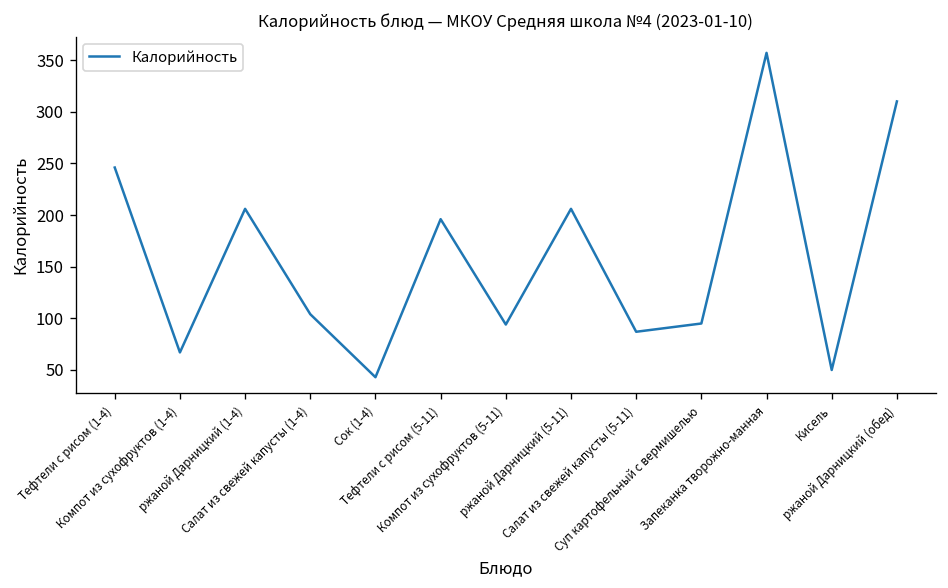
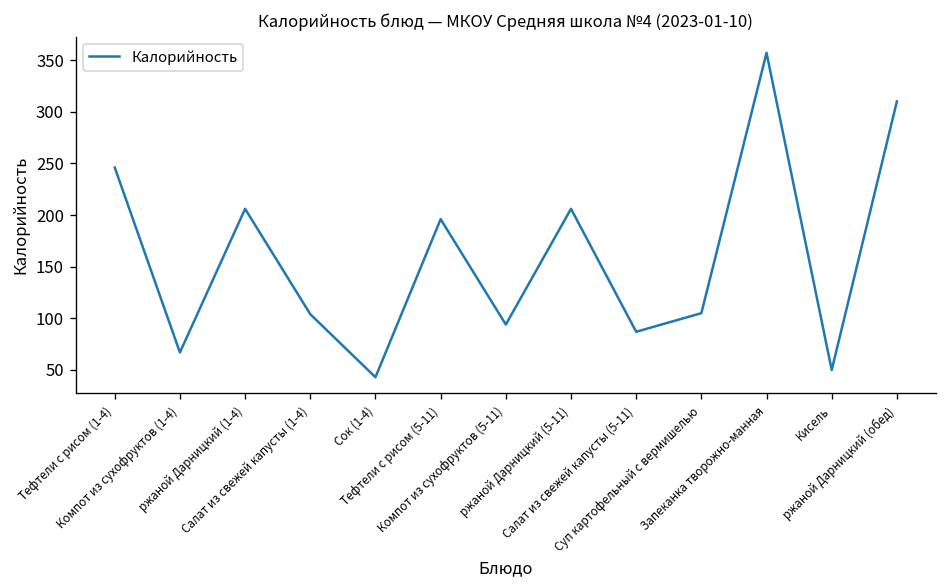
Суп картофельный с вермишелью: 100 -> 110
